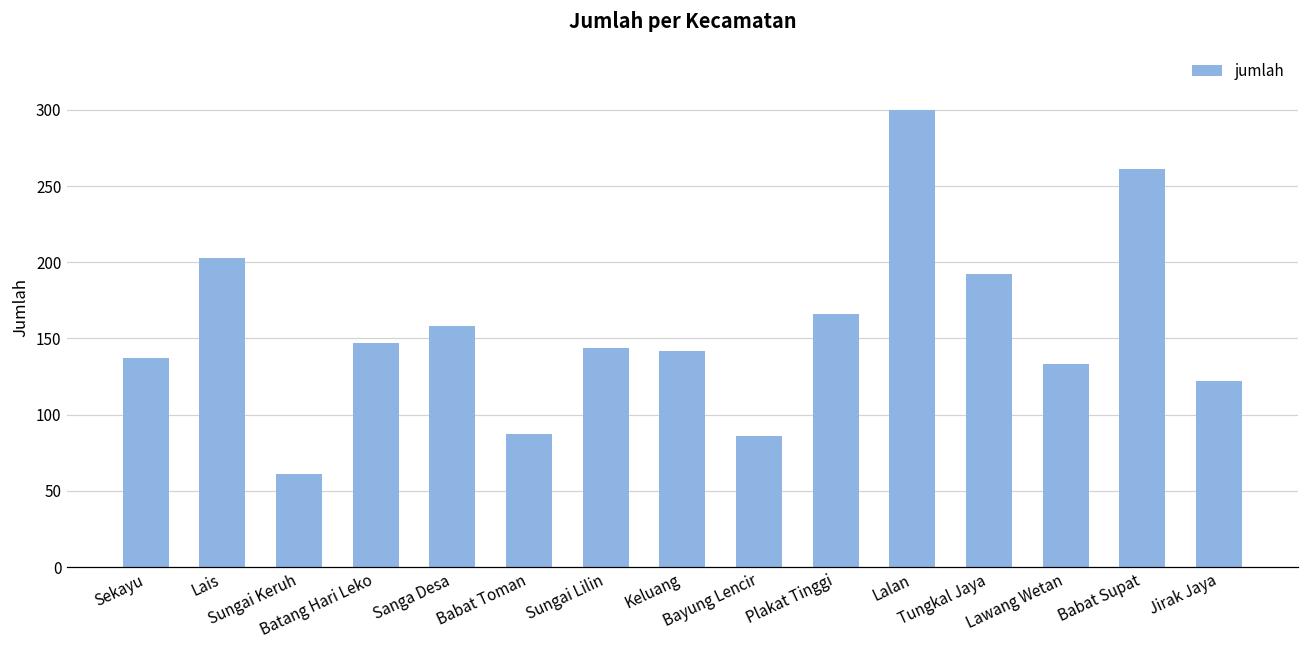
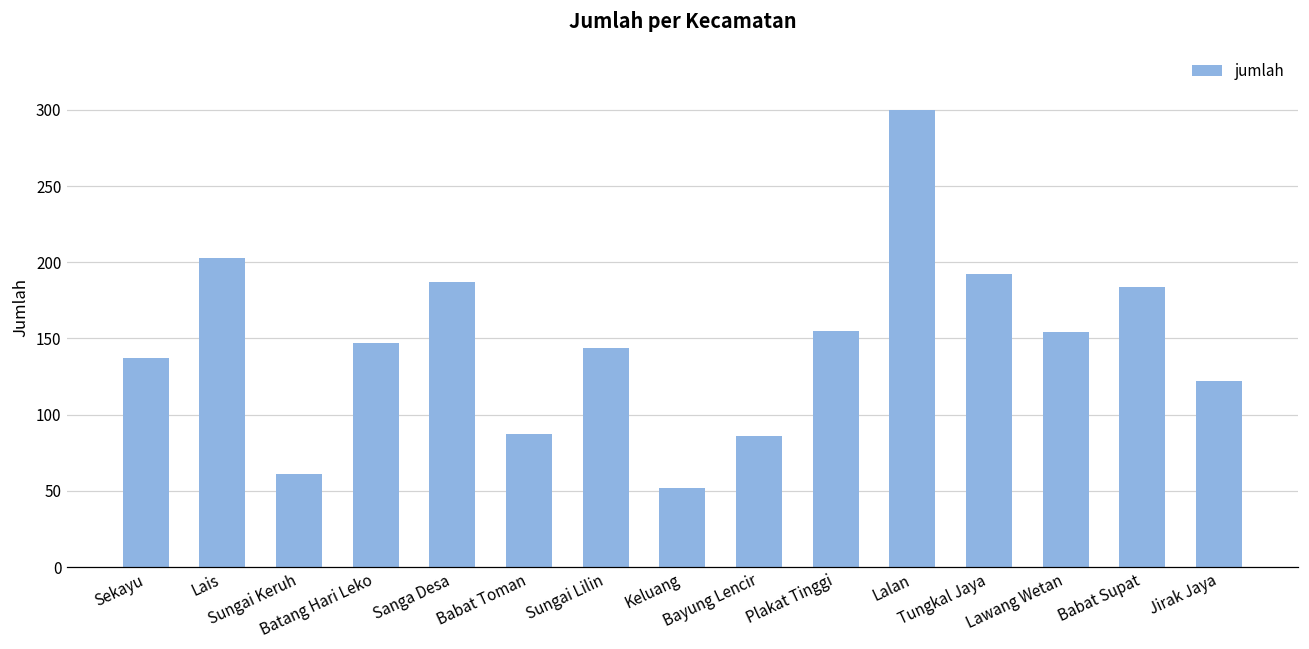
Sanga Desa: 158 -> 187
Keluang: 142 -> 52
Plakat Tinggi: 166 -> 155
Lawang Wetan: 133 -> 154
Babat Supat: 261 -> 184
